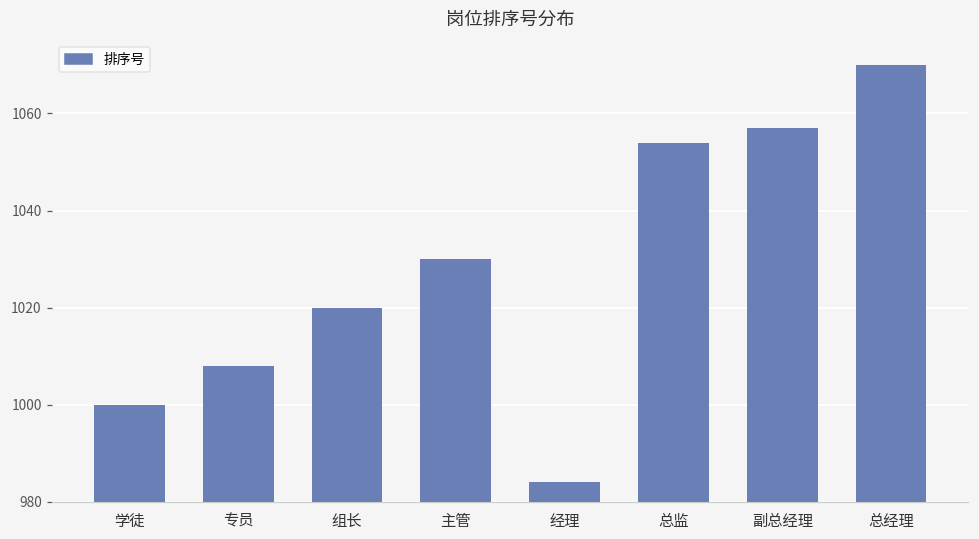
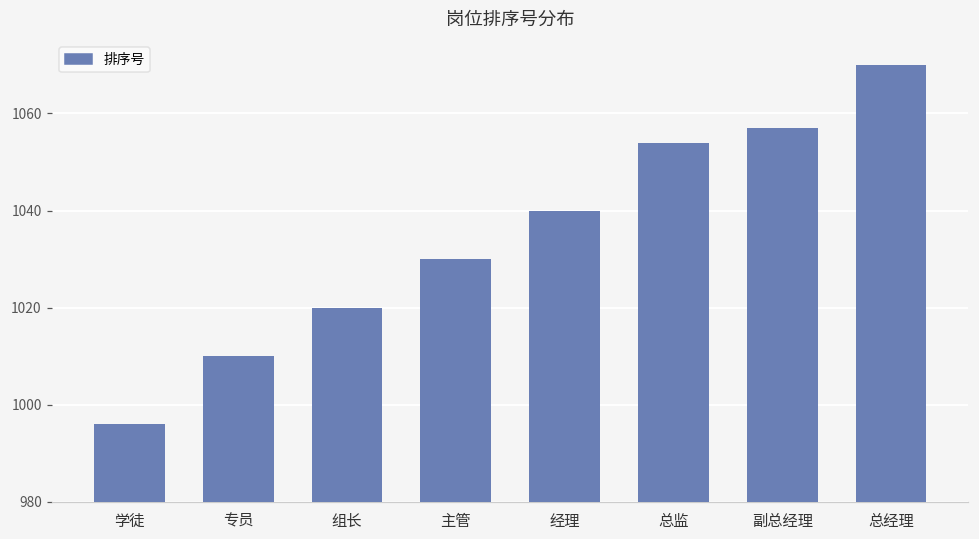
学徒: 1000 -> 996
专员: 1008 -> 1010
经理: 984 -> 1040
